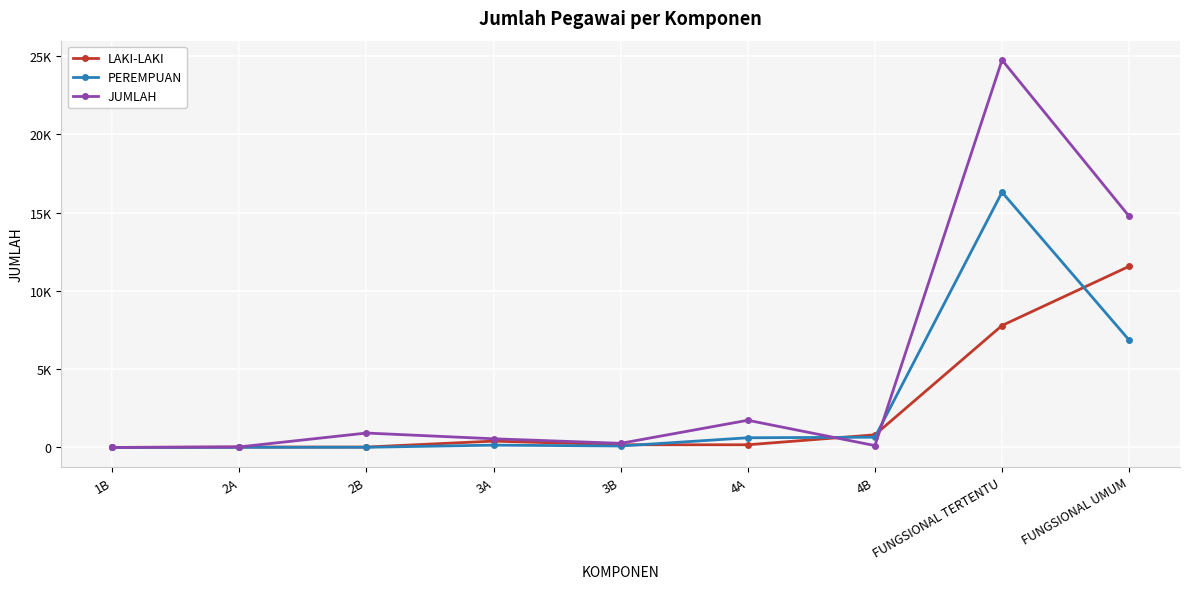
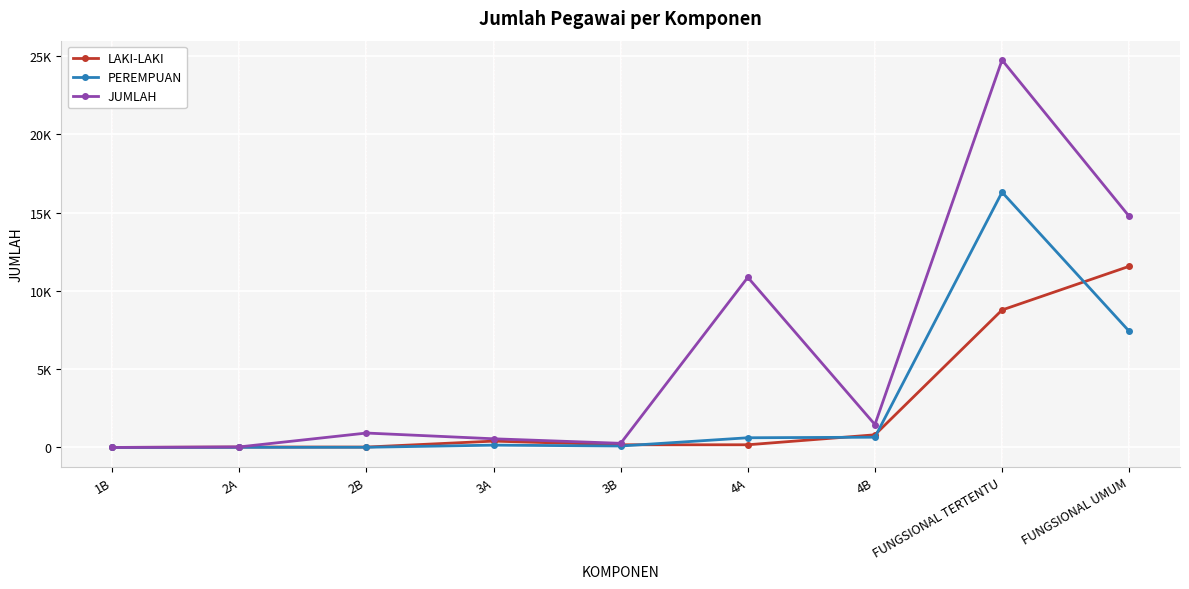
JUMLAH, 4A: 1700 -> 10900
JUMLAH, 4B: 100 -> 1500
LAKI-LAKI, FUNGSIONAL TERTENTU: 7800 -> 8800
PEREMPUAN, FUNGSIONAL UMUM: 6900 -> 7400
